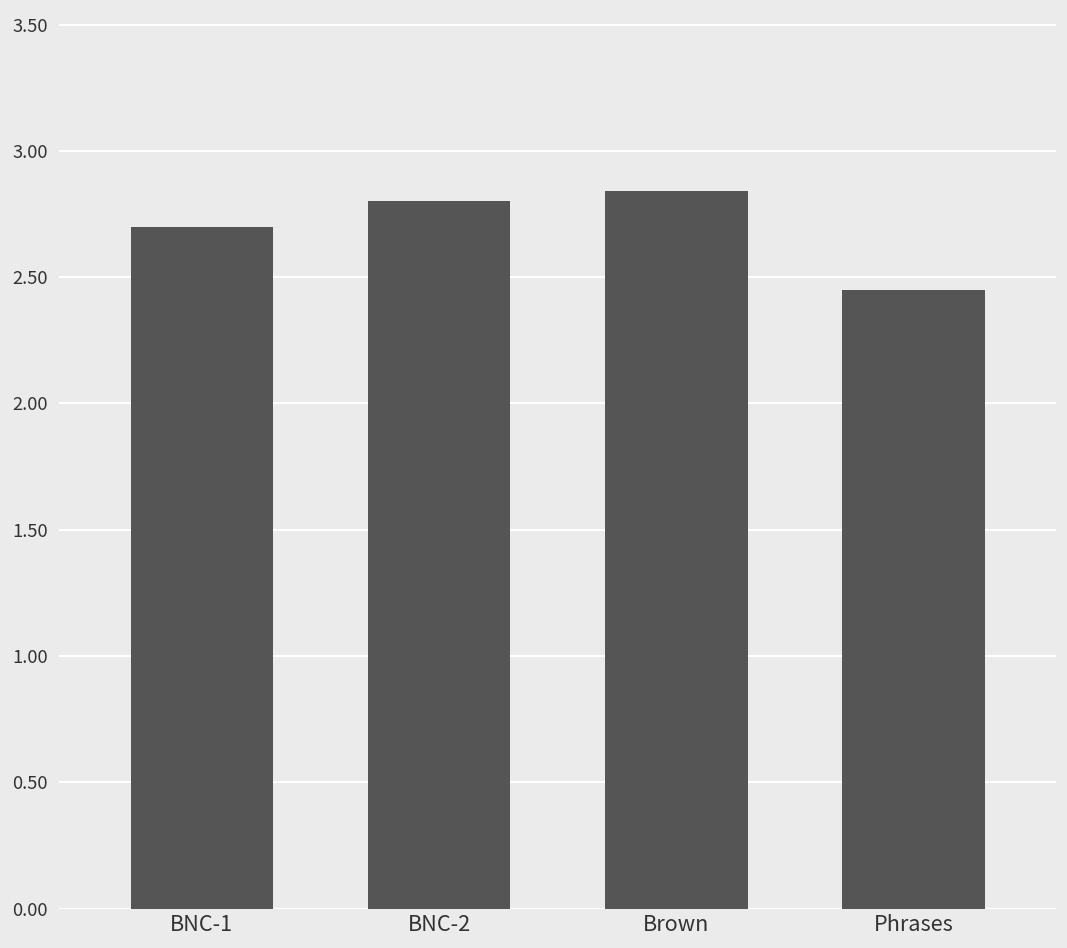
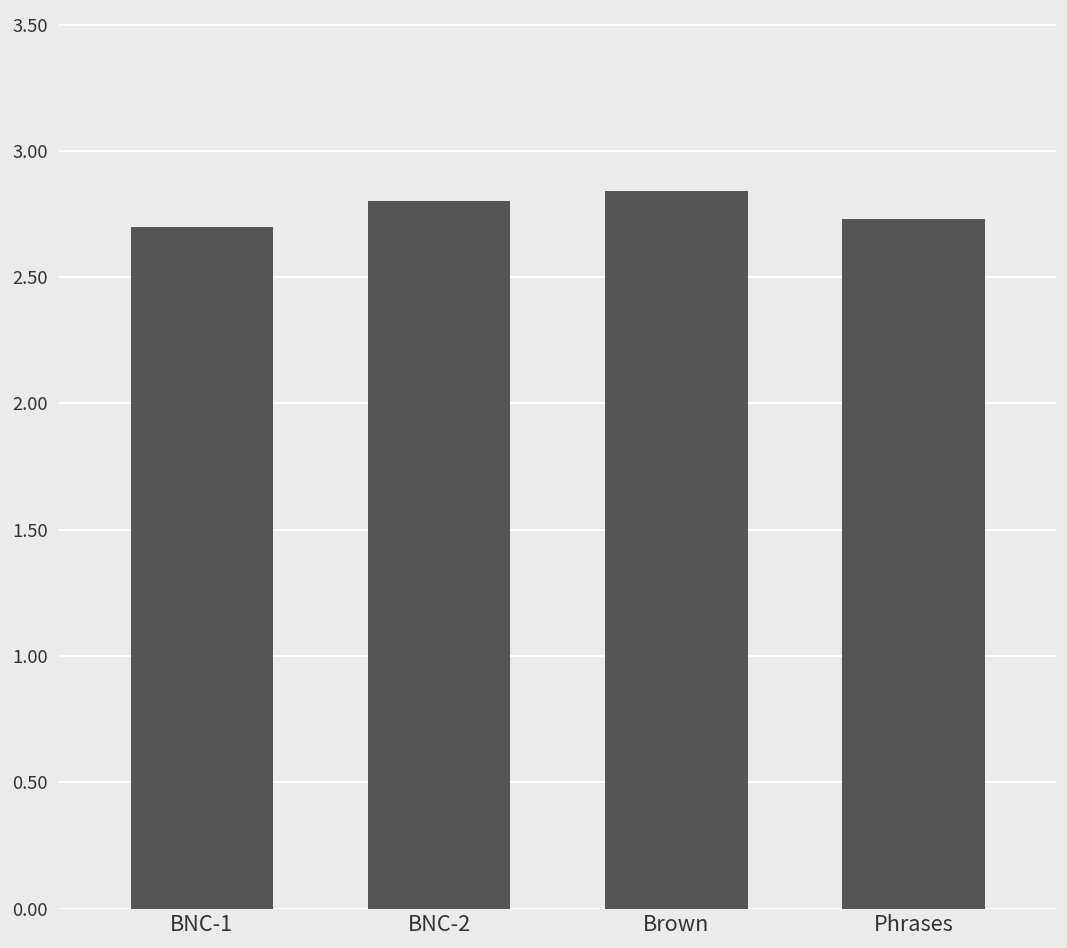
Phrases: 2.45 -> 2.73
